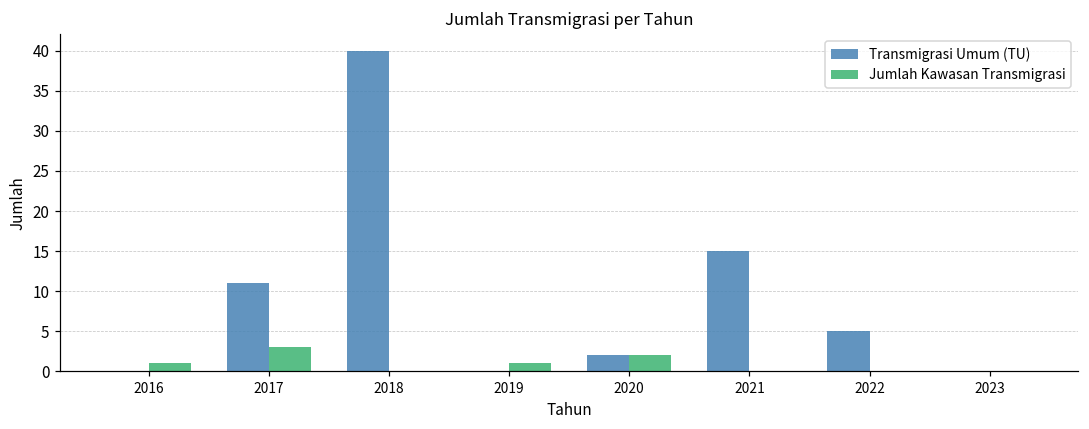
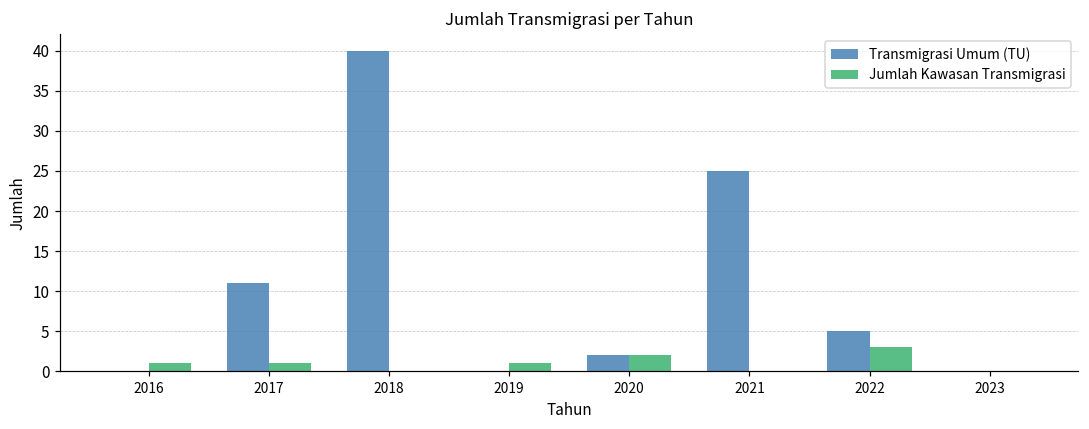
Jumlah Kawasan Transmigrasi, 2017: 3 -> 1
Transmigrasi Umum (TU), 2021: 15 -> 25
Jumlah Kawasan Transmigrasi, 2022: 0 -> 3
